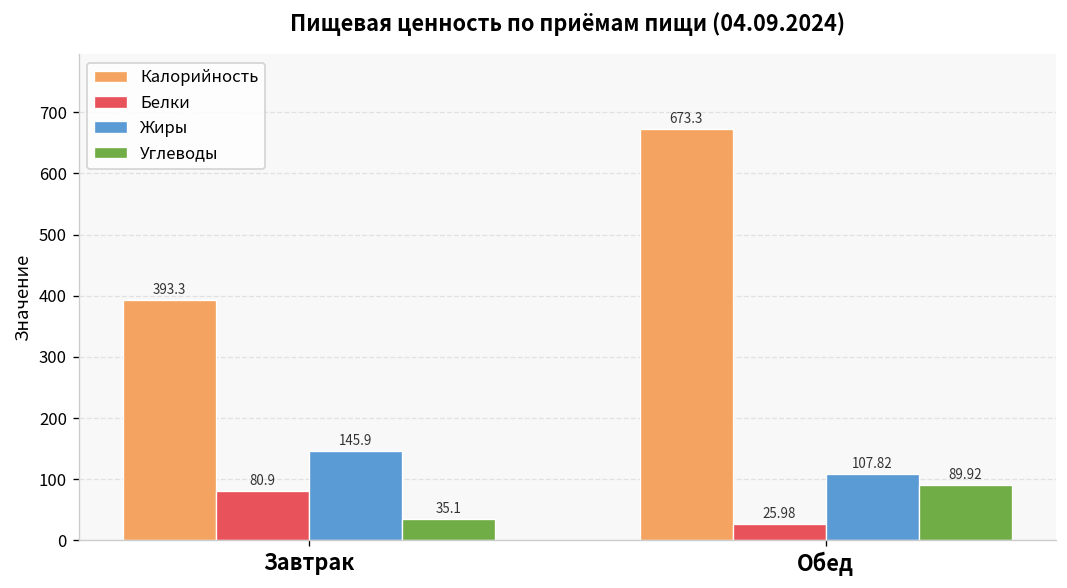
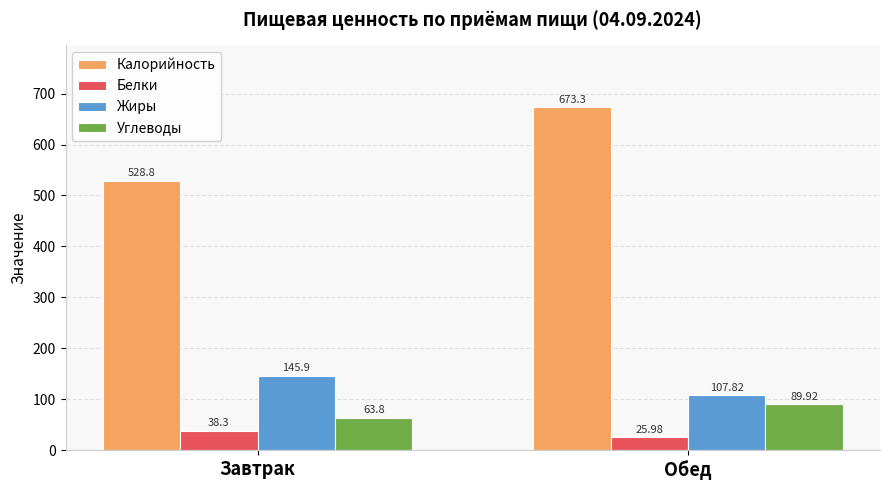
Калорийность, Завтрак: 393.3 -> 528.8
Белки, Завтрак: 80.9 -> 38.3
Углеводы, Завтрак: 35.1 -> 63.8
